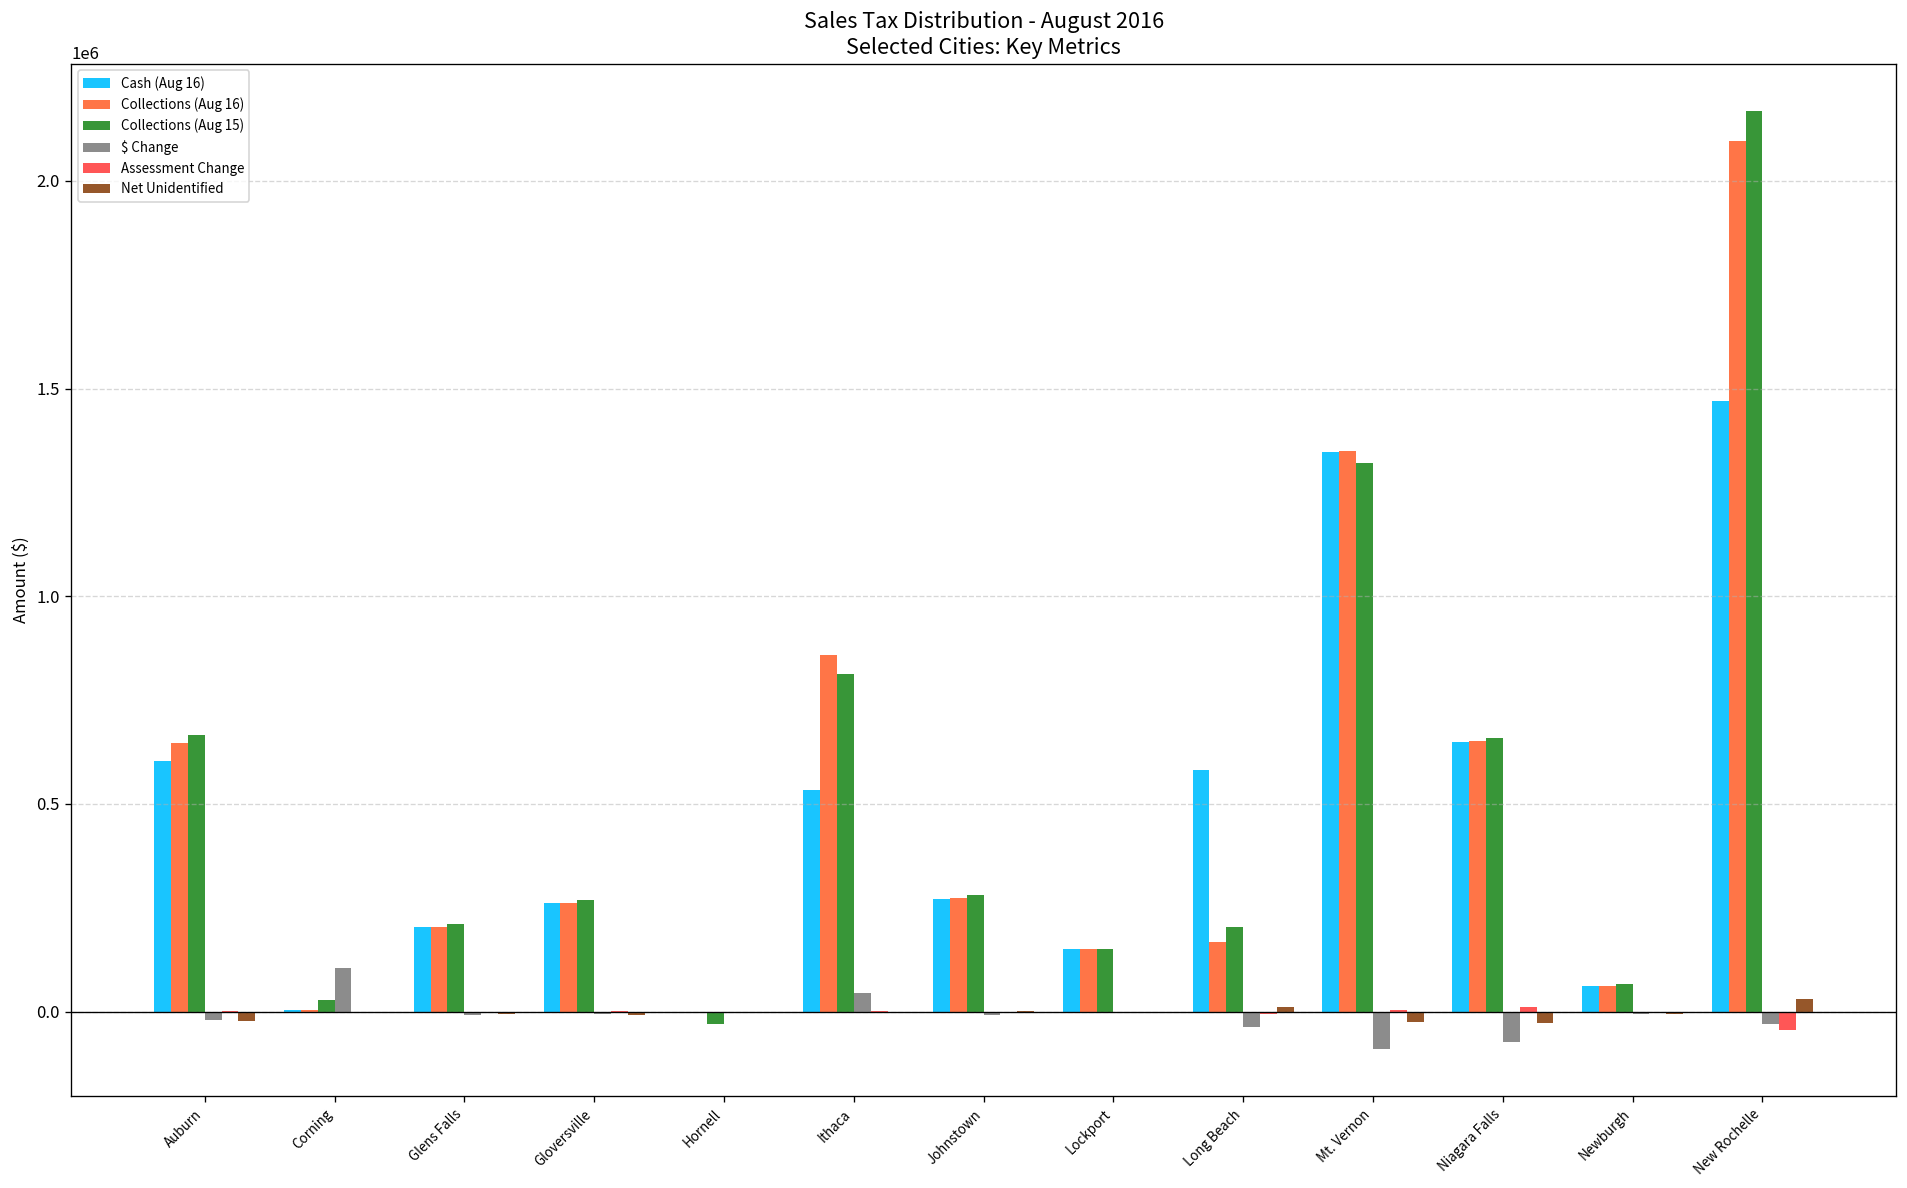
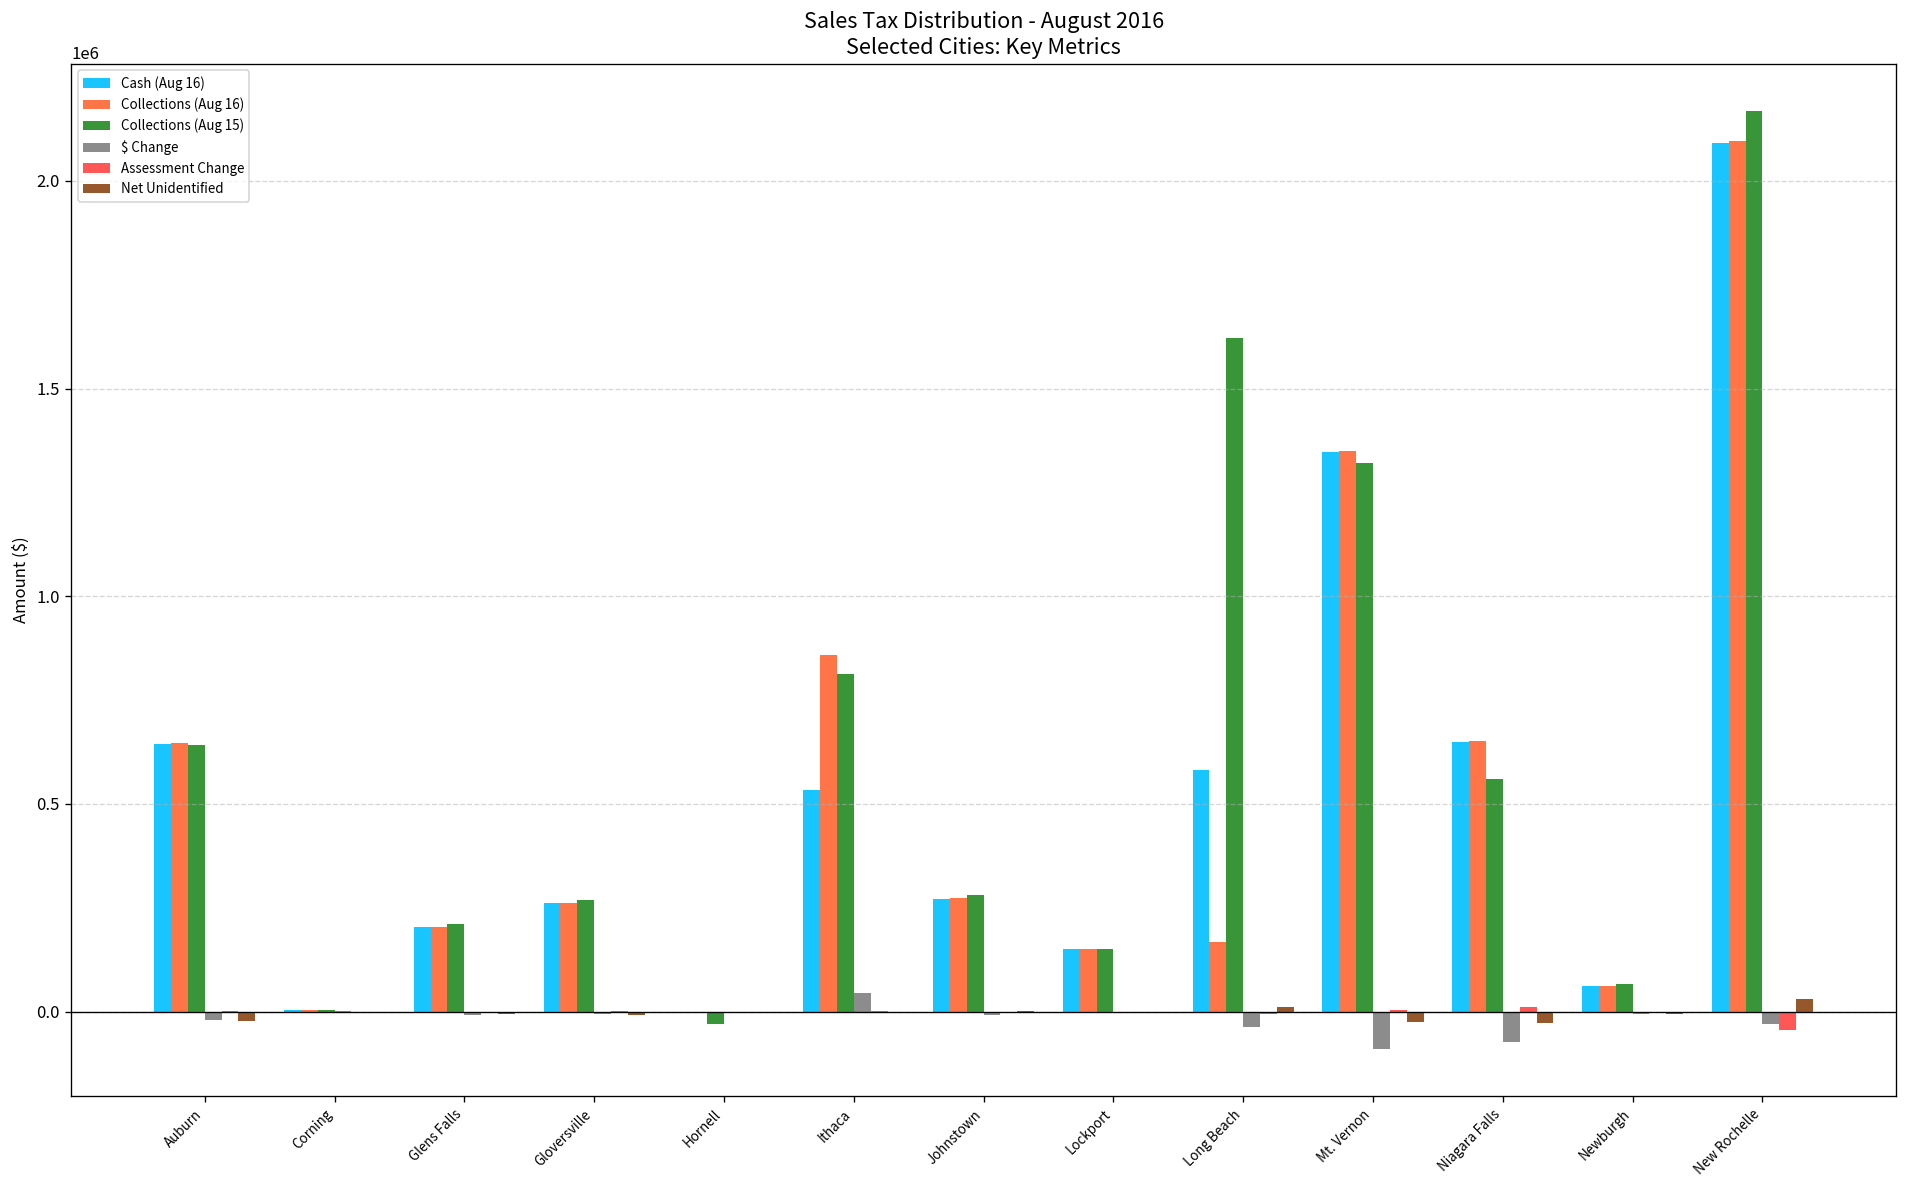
Cash (Aug 16), Auburn: 600000 -> 640000
Collections (Aug 15), Auburn: 670000 -> 640000
Collections (Aug 15), Corning: 30000 -> 0
$ Change, Corning: 100000 -> 0
Collections (Aug 15), Long Beach: 200000 -> 1620000
Collections (Aug 15), Niagara Falls: 660000 -> 560000
Cash (Aug 16), New Rochelle: 1470000 -> 2090000
